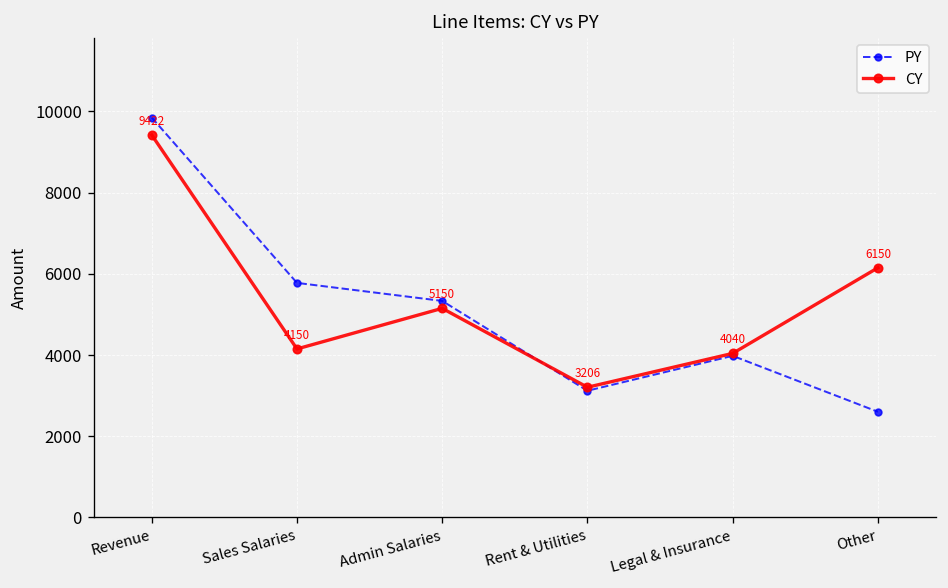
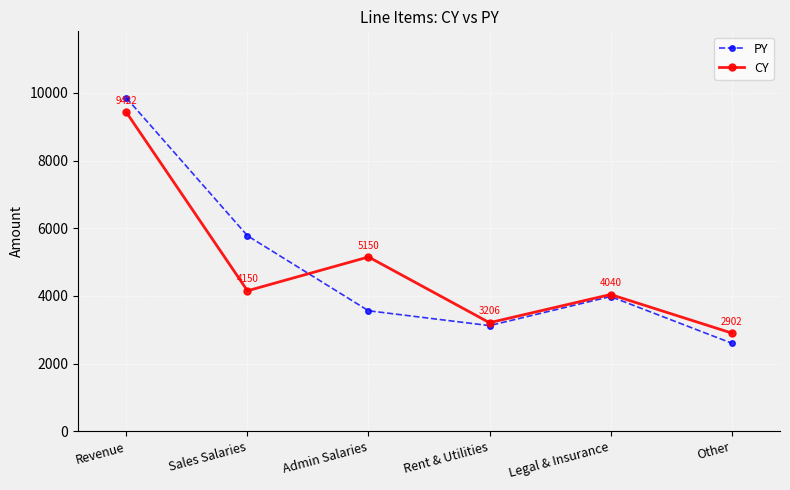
PY, Admin Salaries: 5300 -> 3600
CY, Other: 6150 -> 2902
